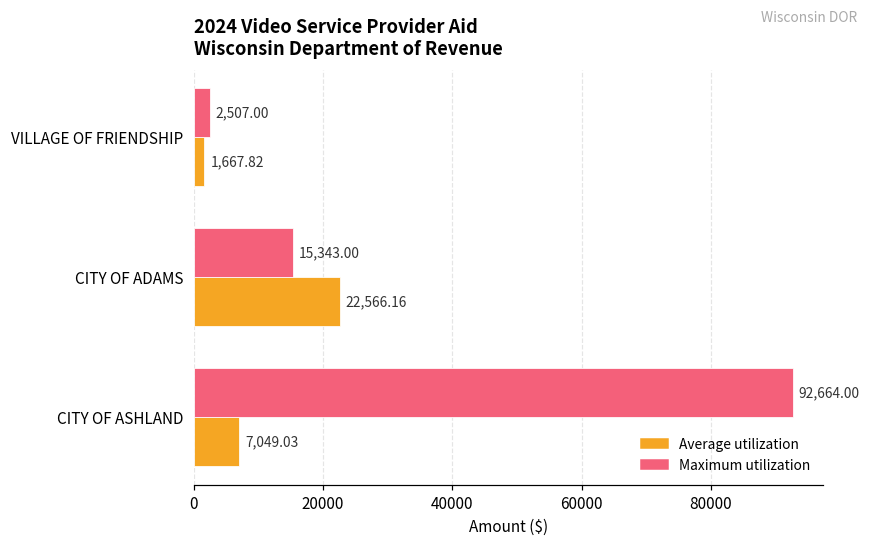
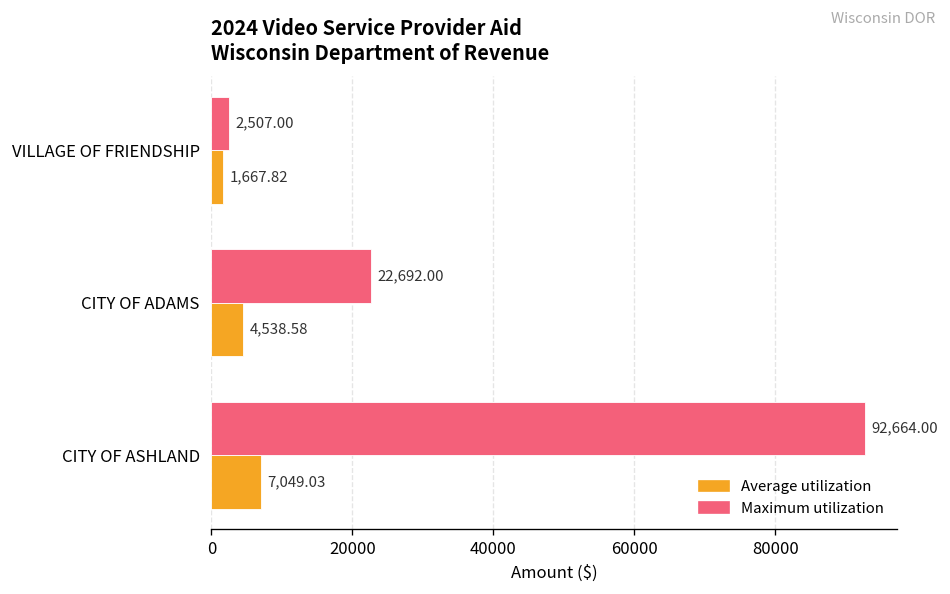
Maximum utilization, CITY OF ADAMS: 15,343.00 -> 22,692.00
Average utilization, CITY OF ADAMS: 22,566.16 -> 4,538.58
